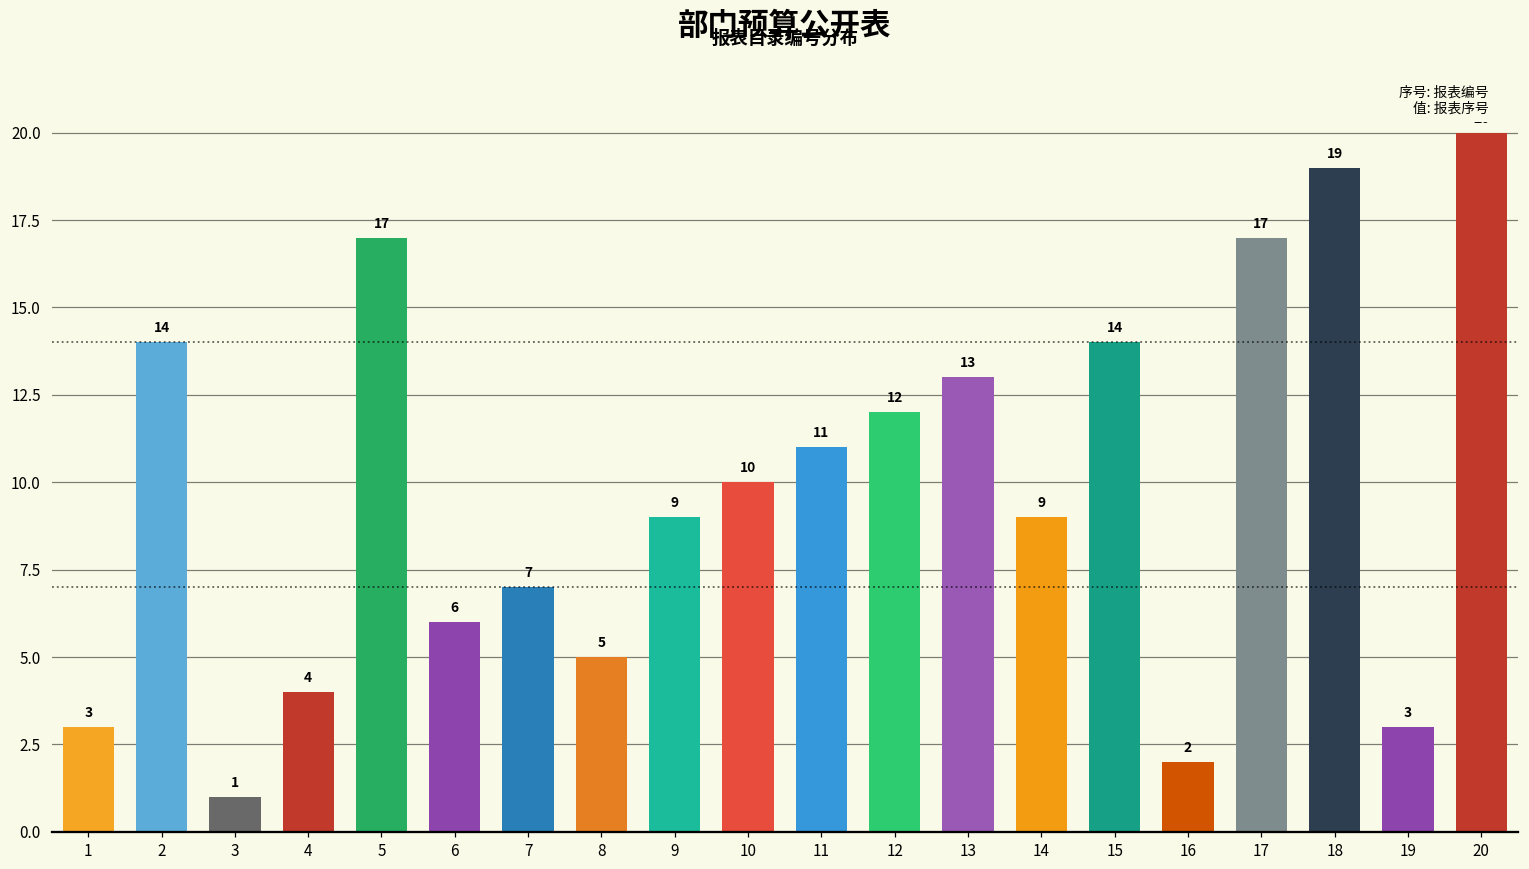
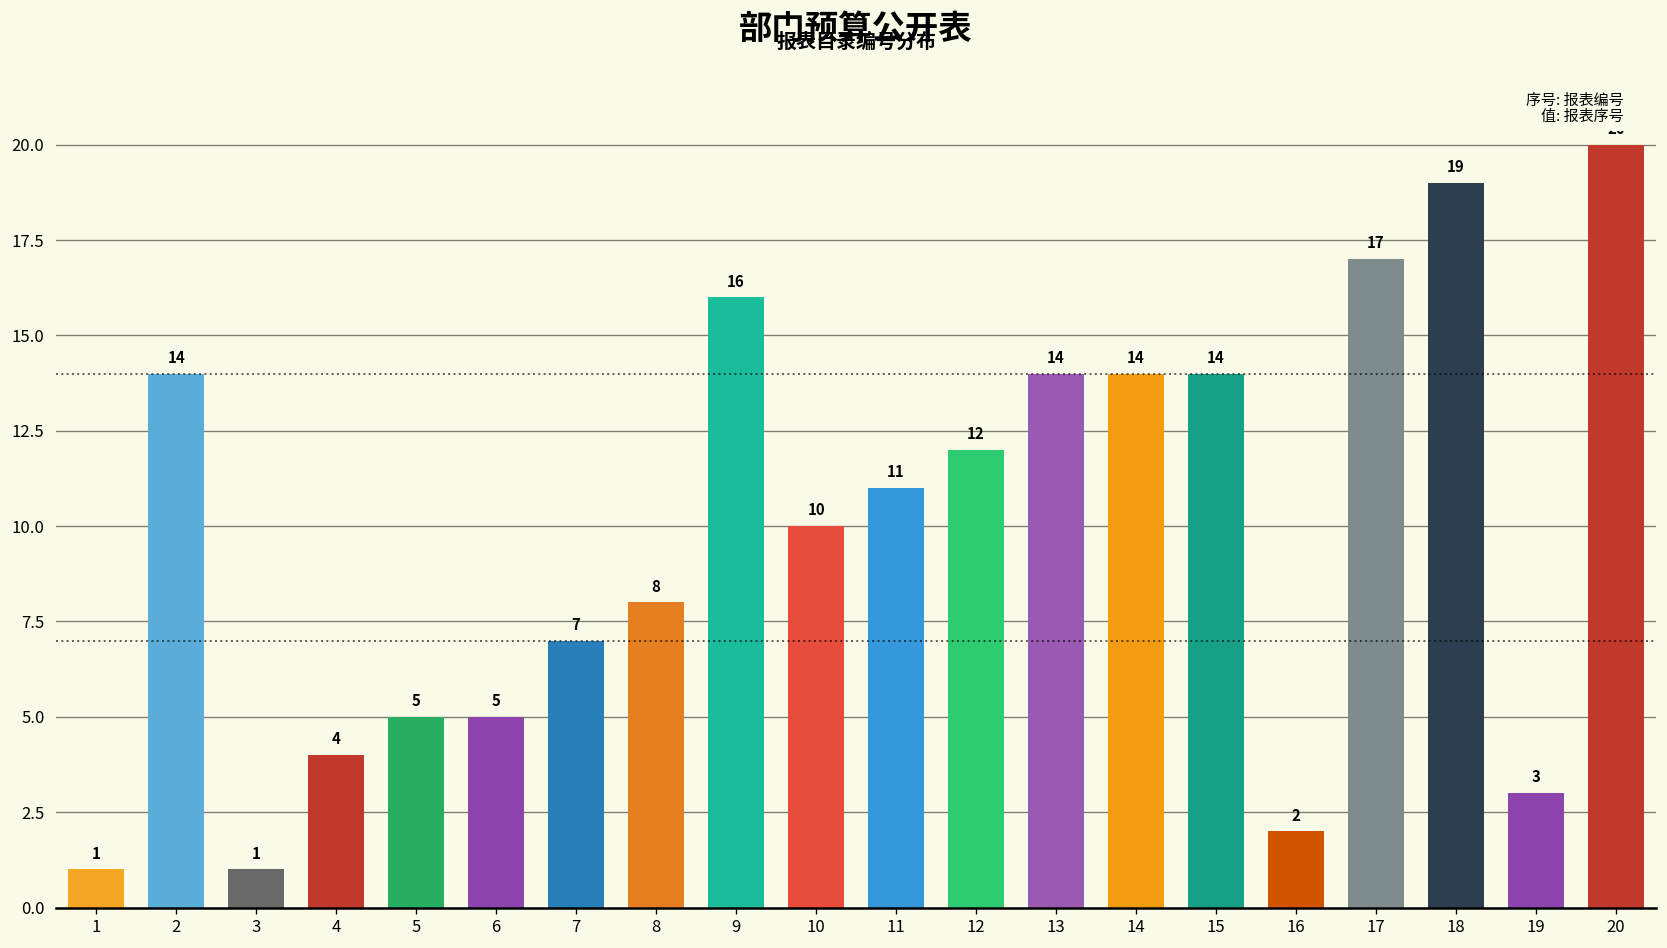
1: 3 -> 1
5: 17 -> 5
6: 6 -> 5
8: 5 -> 8
9: 9 -> 16
13: 13 -> 14
14: 9 -> 14
